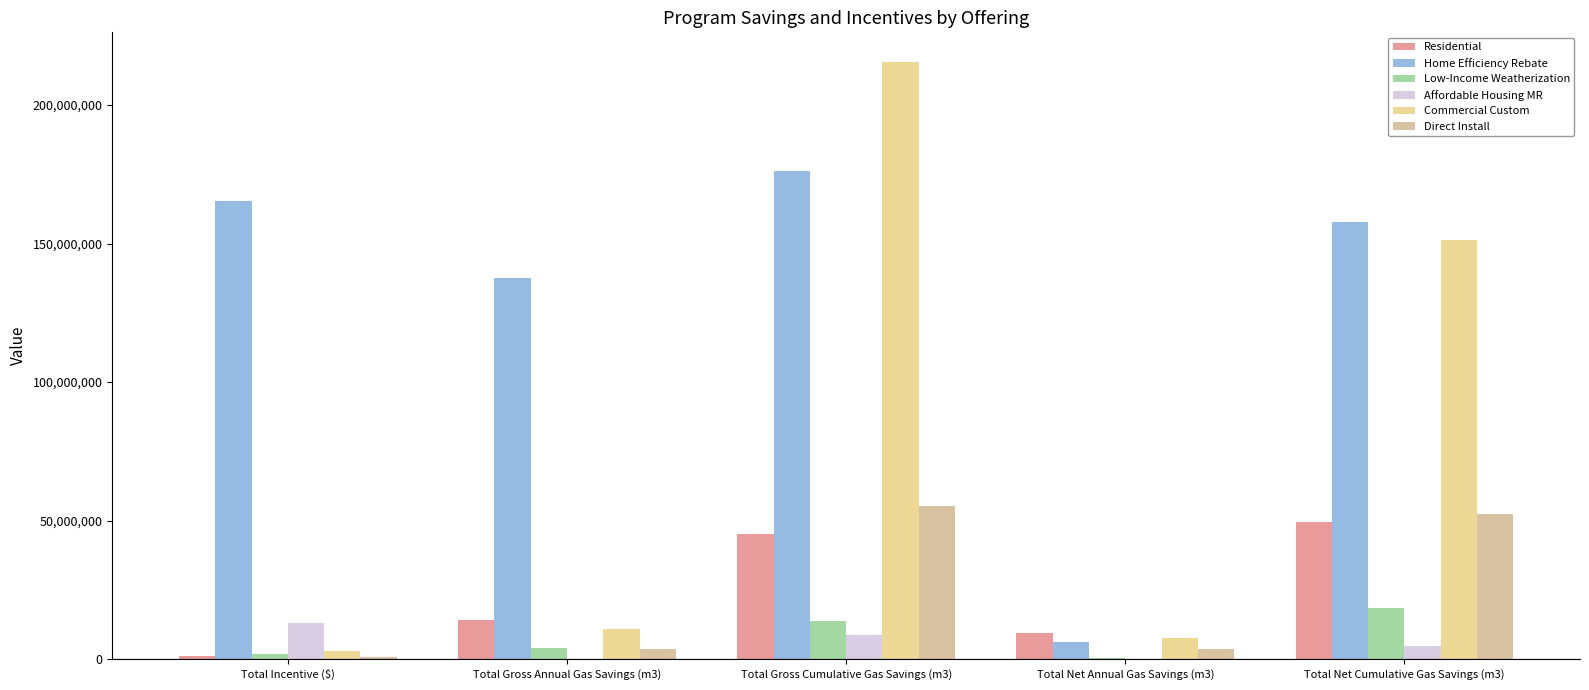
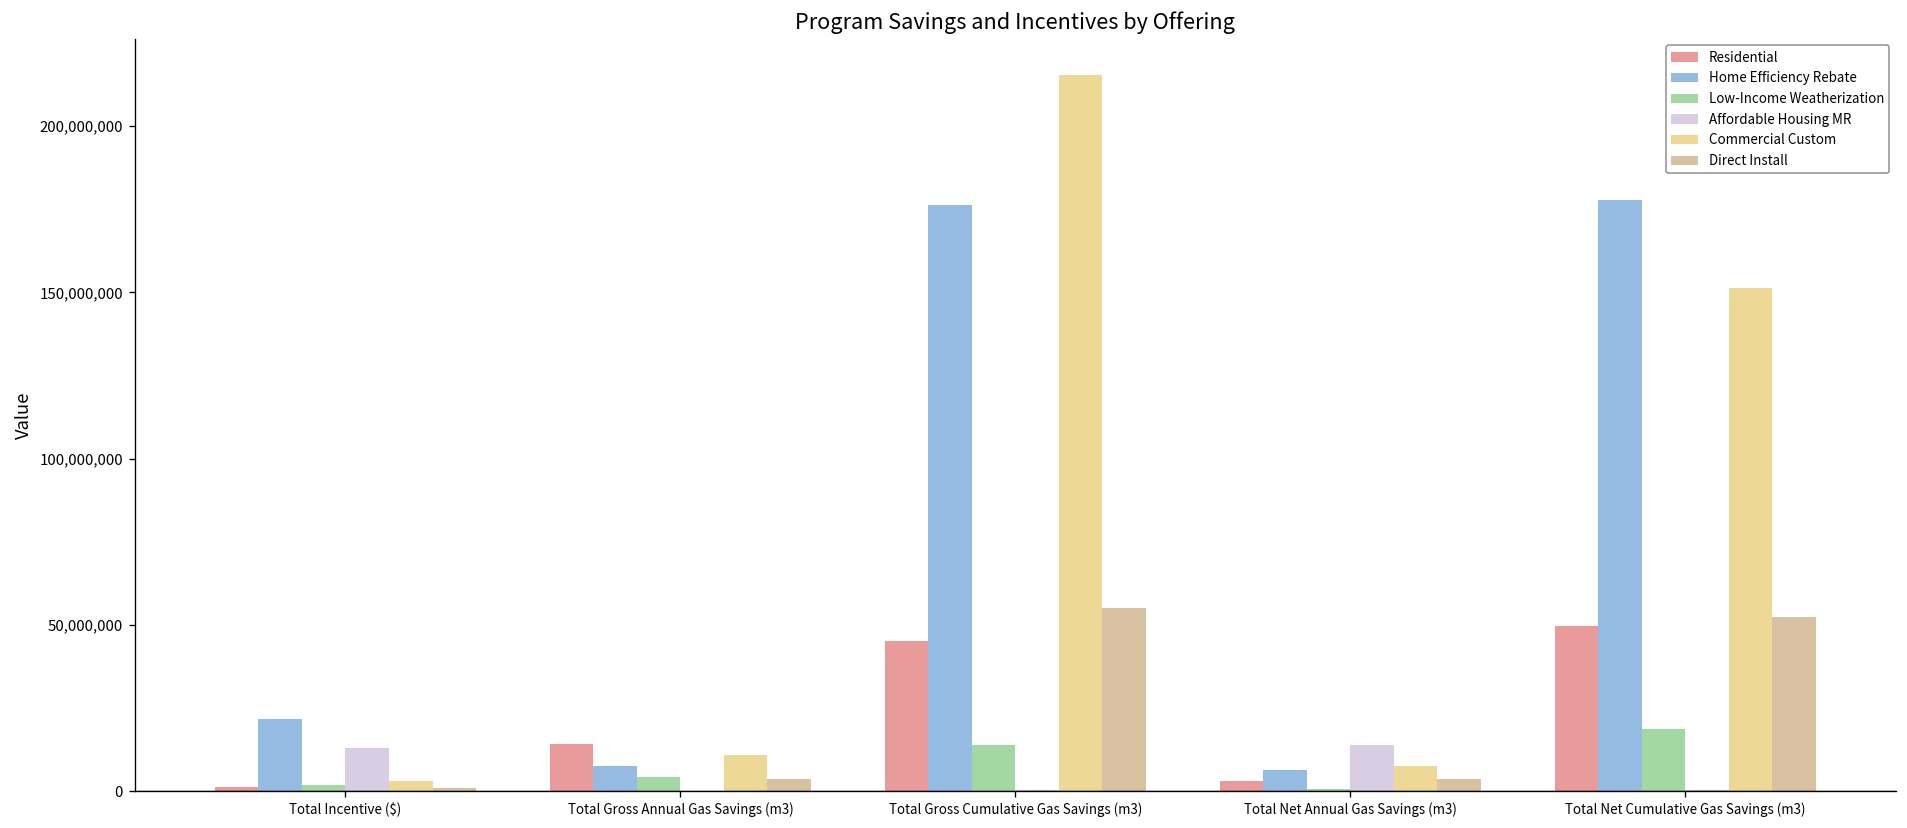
Home Efficiency Rebate, Total Incentive ($): 165,000,000 -> 22,000,000
Home Efficiency Rebate, Total Gross Annual Gas Savings (m3): 138,000,000 -> 7,000,000
Affordable Housing MR, Total Gross Cumulative Gas Savings (m3): 9,000,000 -> 0
Residential, Total Net Annual Gas Savings (m3): 10,000,000 -> 3,000,000
Affordable Housing MR, Total Net Annual Gas Savings (m3): 0 -> 14,000,000
Home Efficiency Rebate, Total Net Cumulative Gas Savings (m3): 158,000,000 -> 178,000,000
Affordable Housing MR, Total Net Cumulative Gas Savings (m3): 5,000,000 -> 0
